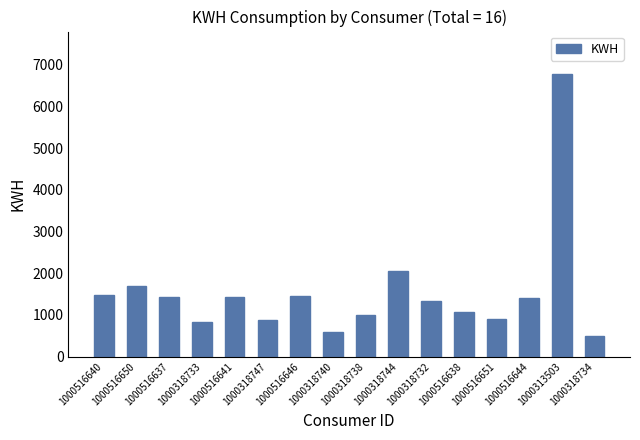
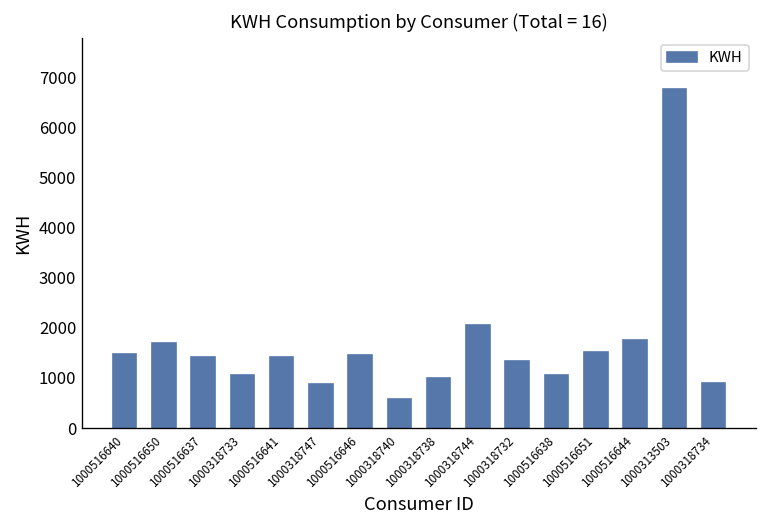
1000318733: 800 -> 1100
1000516651: 900 -> 1500
1000516644: 1400 -> 1800
1000318734: 500 -> 900
